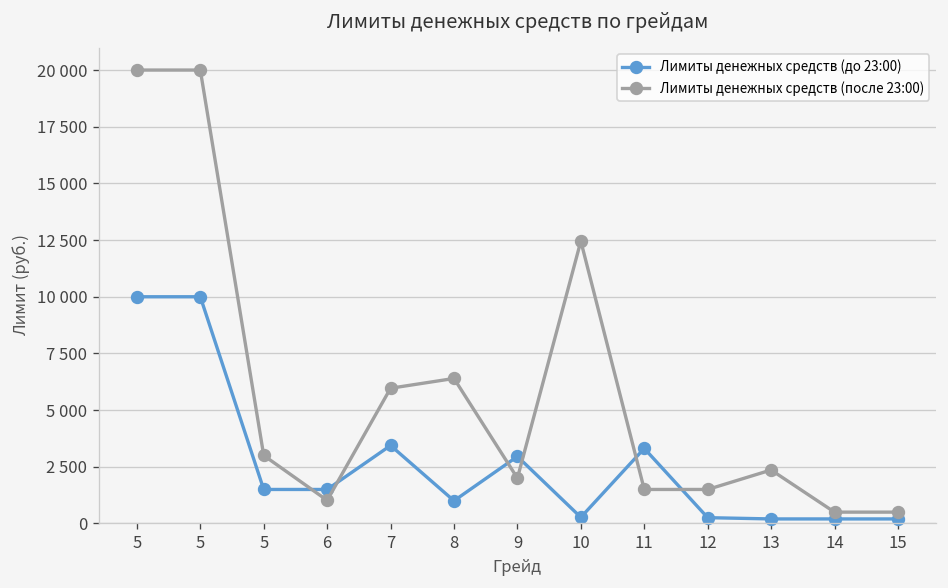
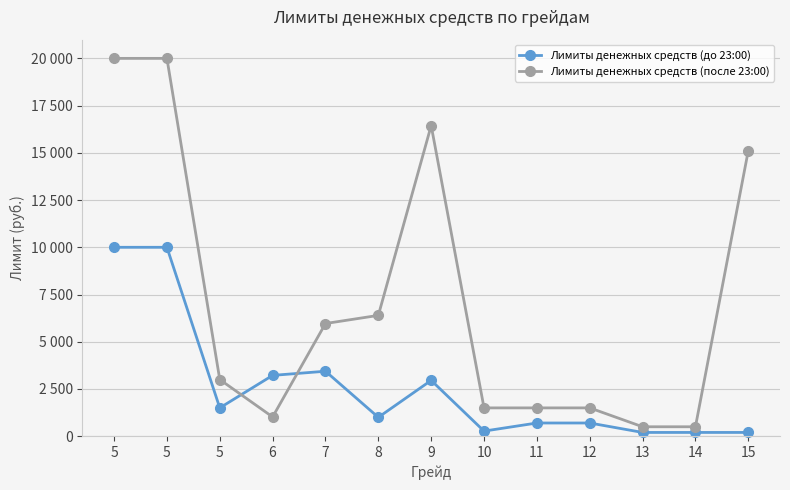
Лимиты денежных средств (до 23:00), 6: 1500 -> 3200
Лимиты денежных средств (после 23:00), 9: 2000 -> 16400
Лимиты денежных средств (после 23:00), 10: 12500 -> 1500
Лимиты денежных средств (до 23:00), 11: 3300 -> 700
Лимиты денежных средств (до 23:00), 12: 300 -> 700
Лимиты денежных средств (после 23:00), 13: 2400 -> 500
Лимиты денежных средств (после 23:00), 15: 500 -> 15100
